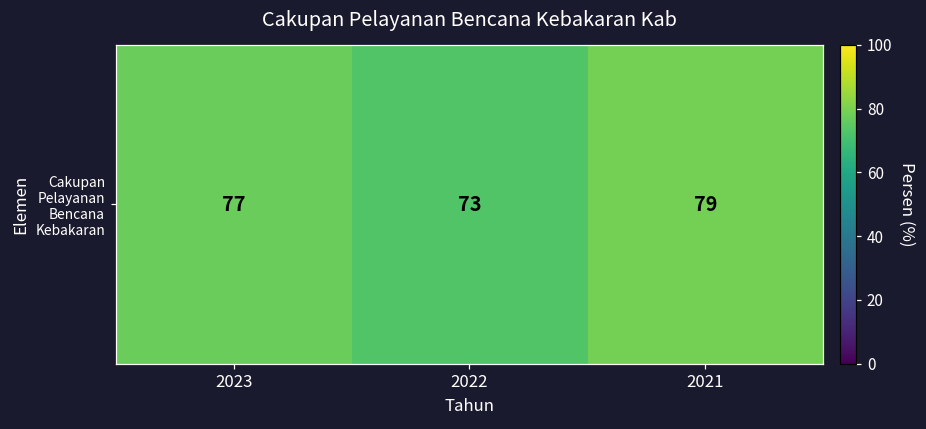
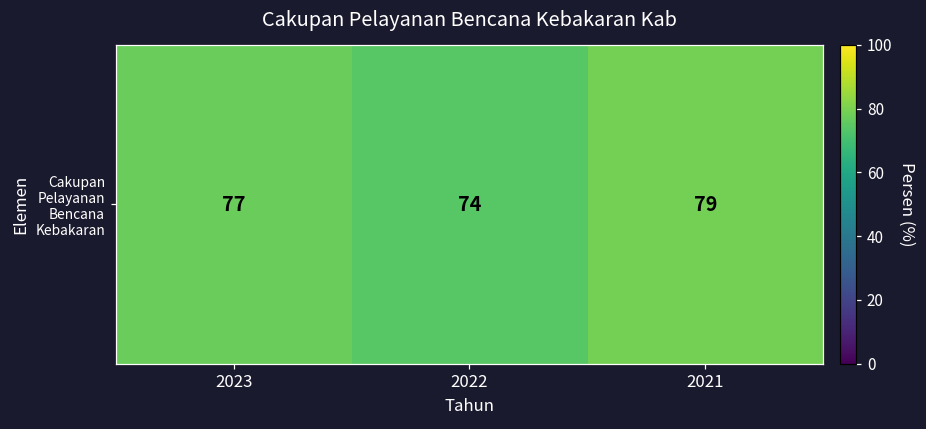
Cakupan Pelayanan Bencana Kebakaran, 2022: 73 -> 74
